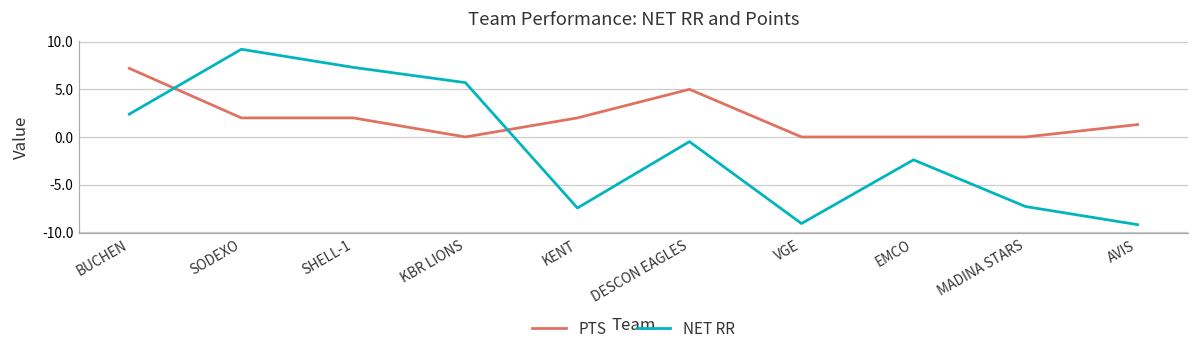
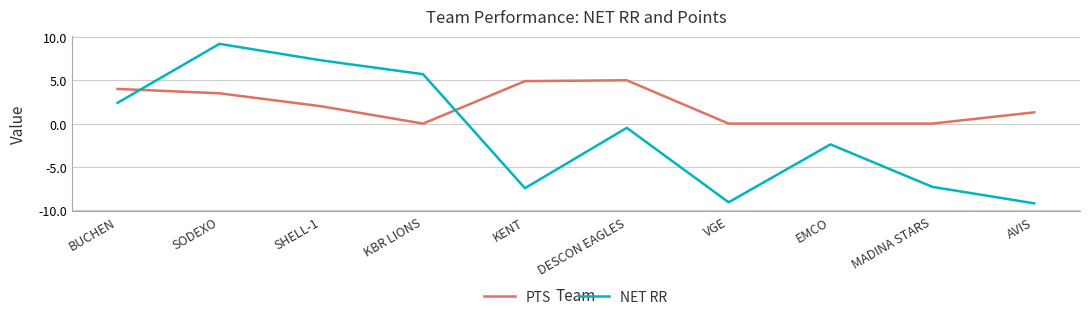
PTS, BUCHEN: 7 -> 4
PTS, SODEXO: 2 -> 4
PTS, KENT: 2 -> 5
